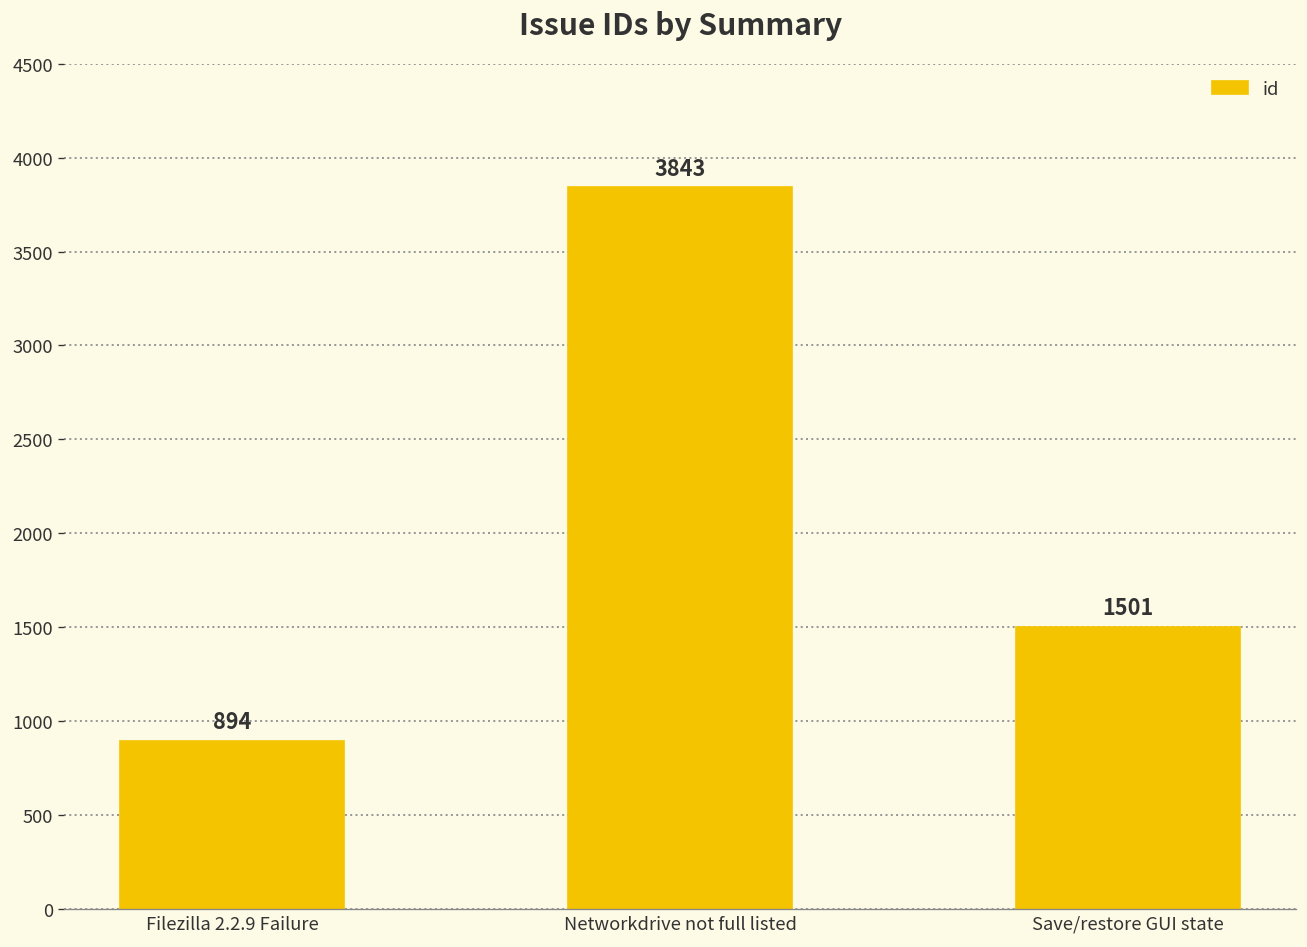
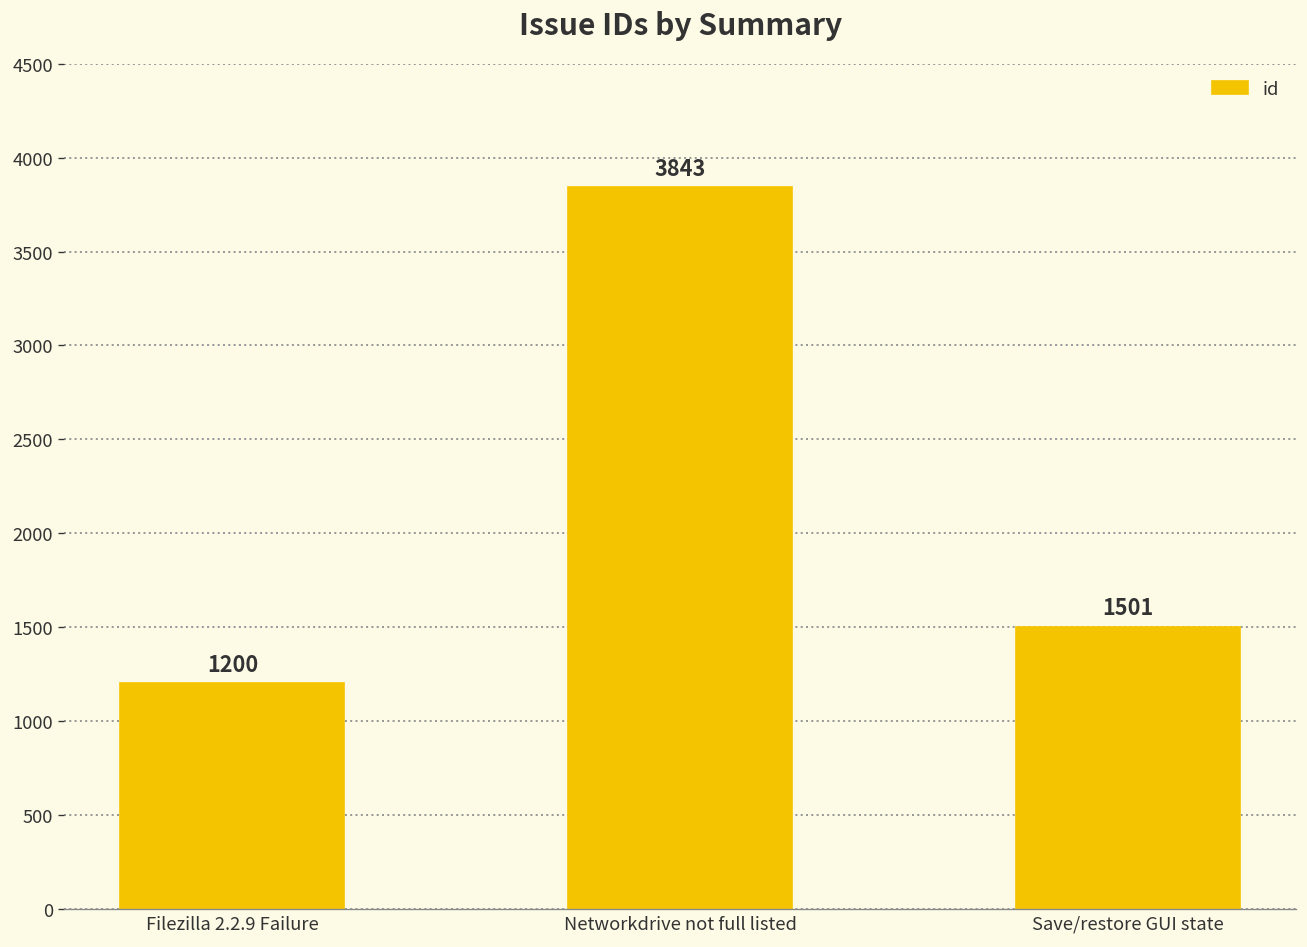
Filezilla 2.2.9 Failure: 894 -> 1200
